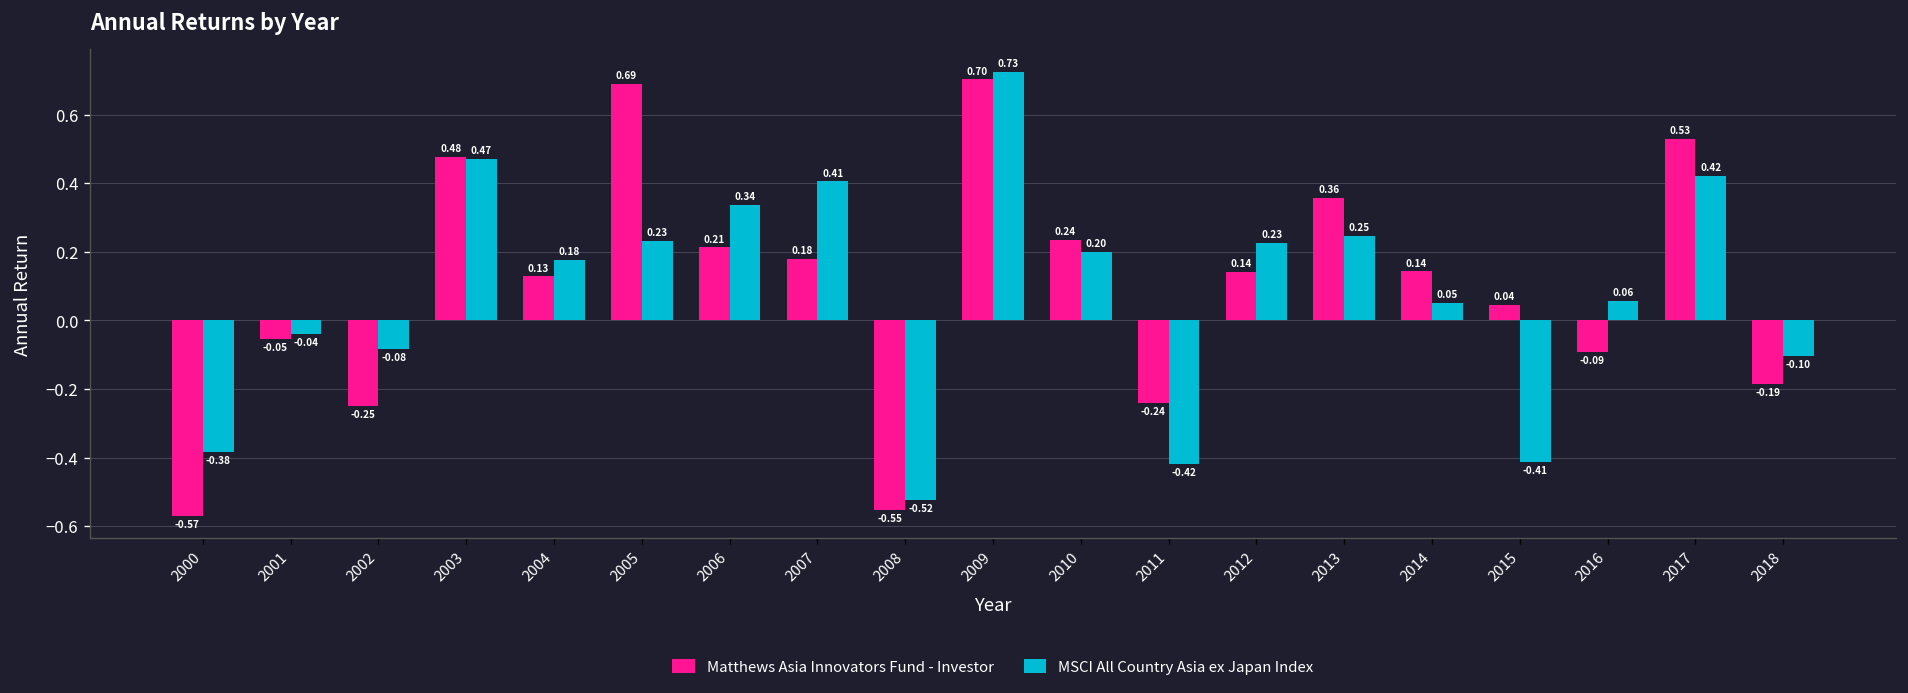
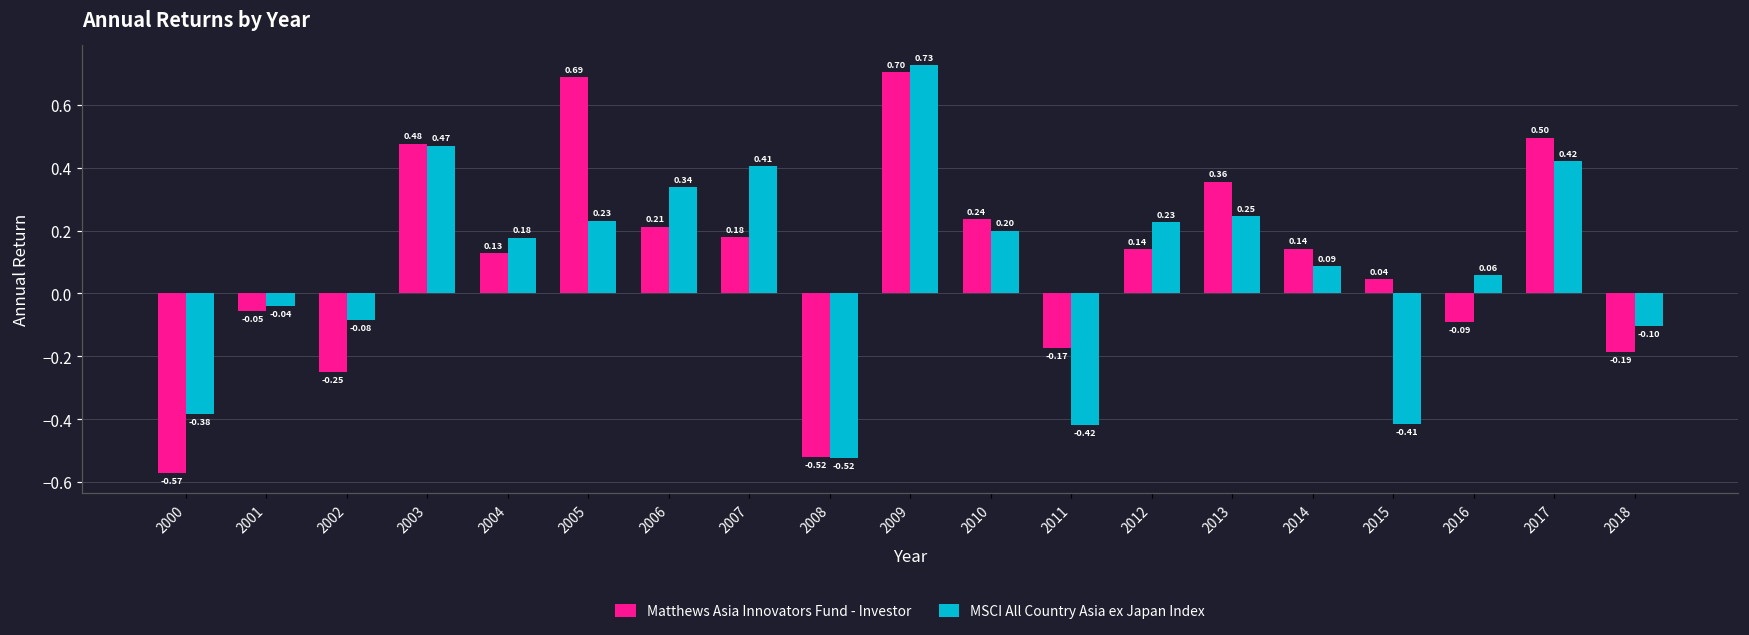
Matthews Asia Innovators Fund - Investor, 2008: -0.55 -> -0.52
Matthews Asia Innovators Fund - Investor, 2011: -0.24 -> -0.17
MSCI All Country Asia ex Japan Index, 2014: 0.05 -> 0.09
Matthews Asia Innovators Fund - Investor, 2017: 0.53 -> 0.50
